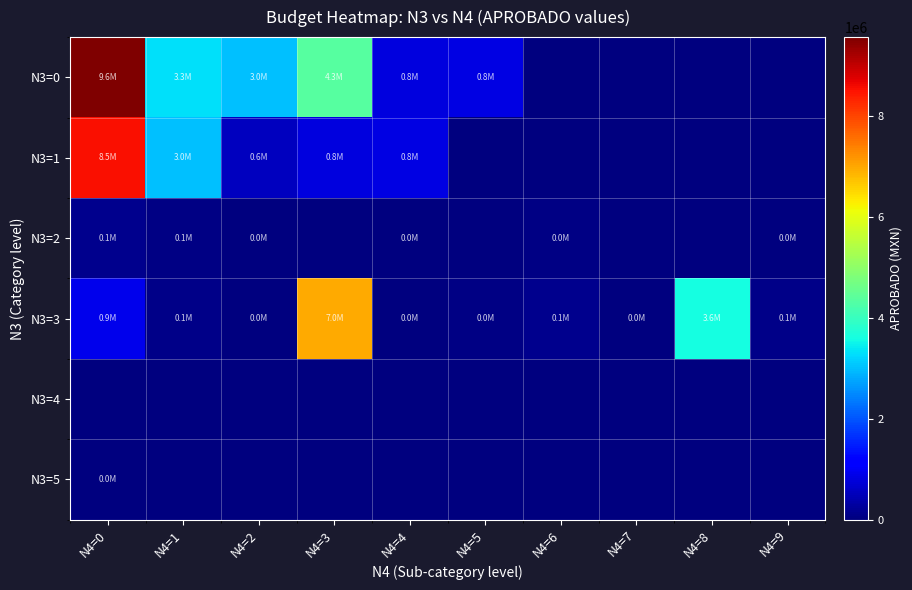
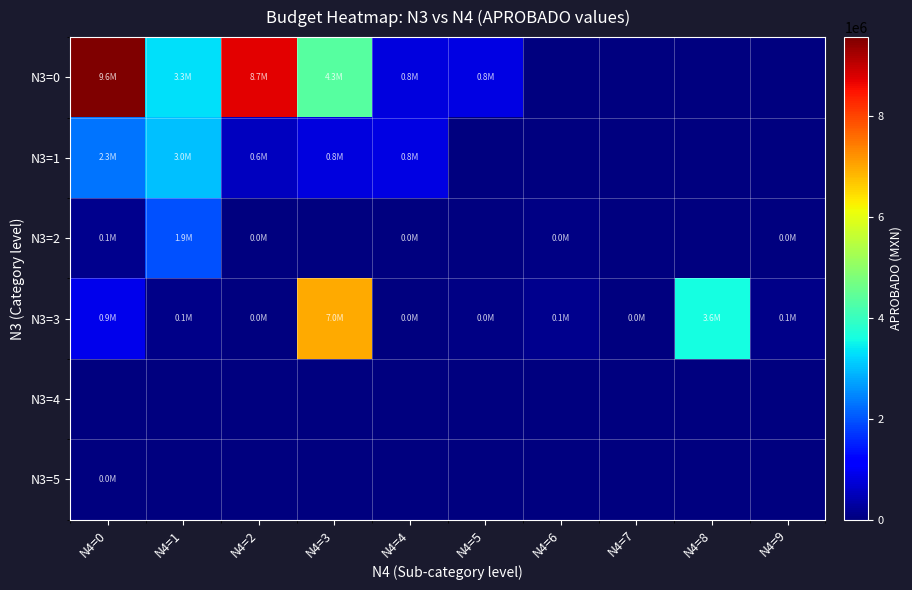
N3=0, N4=2: 3.0M -> 8.7M
N3=1, N4=0: 8.5M -> 2.3M
N3=2, N4=1: 0.1M -> 1.9M
